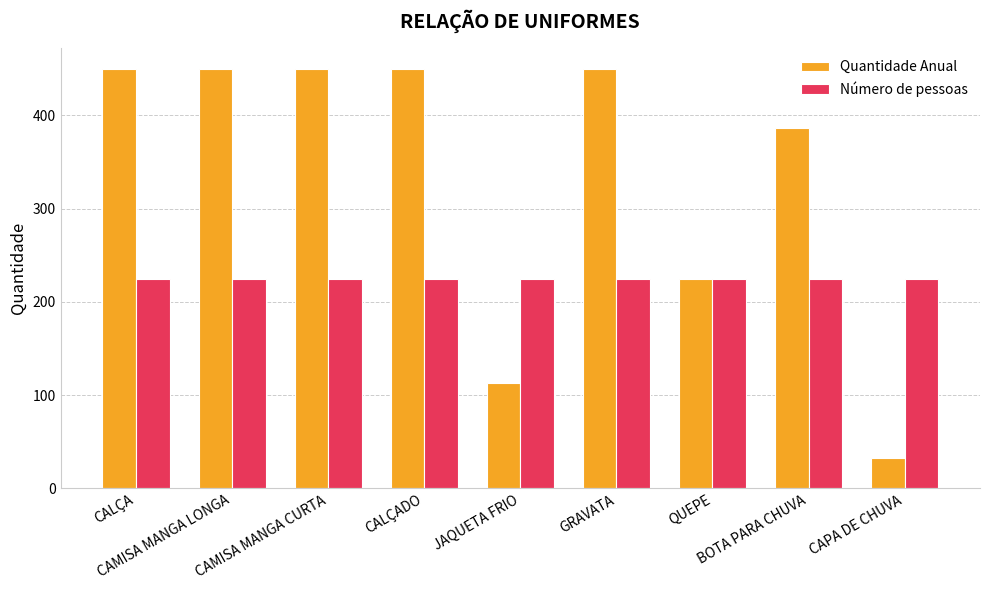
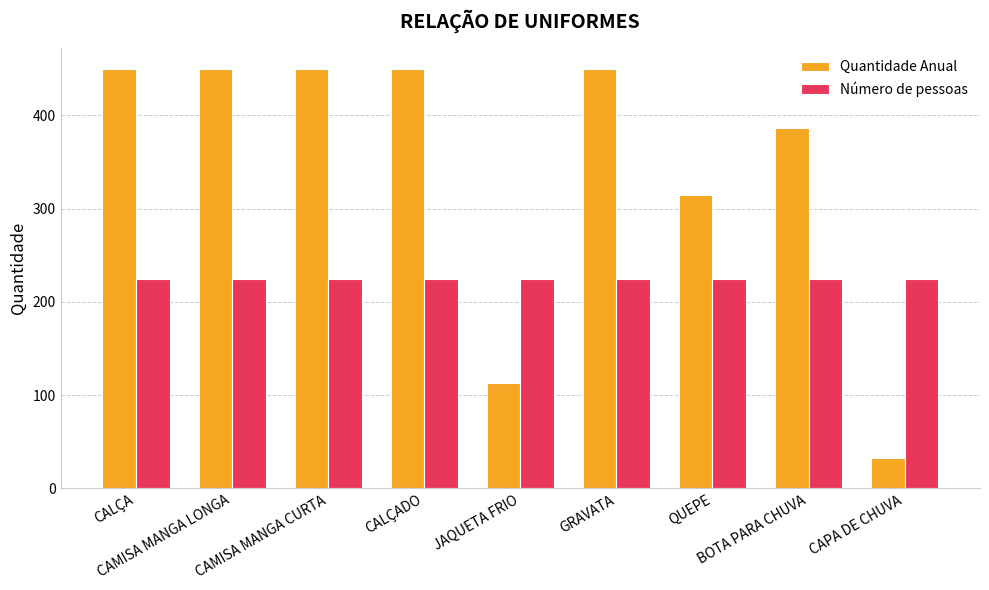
Quantidade Anual, QUEPE: 230 -> 320
